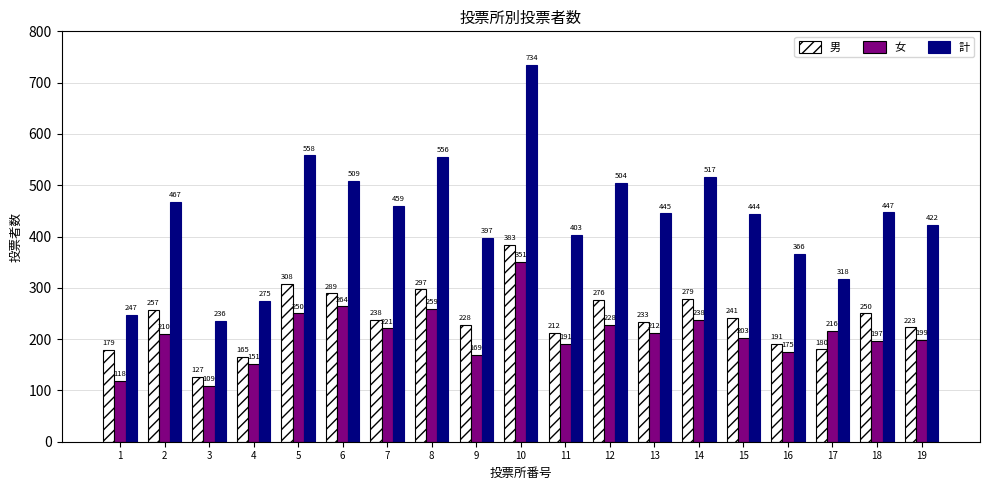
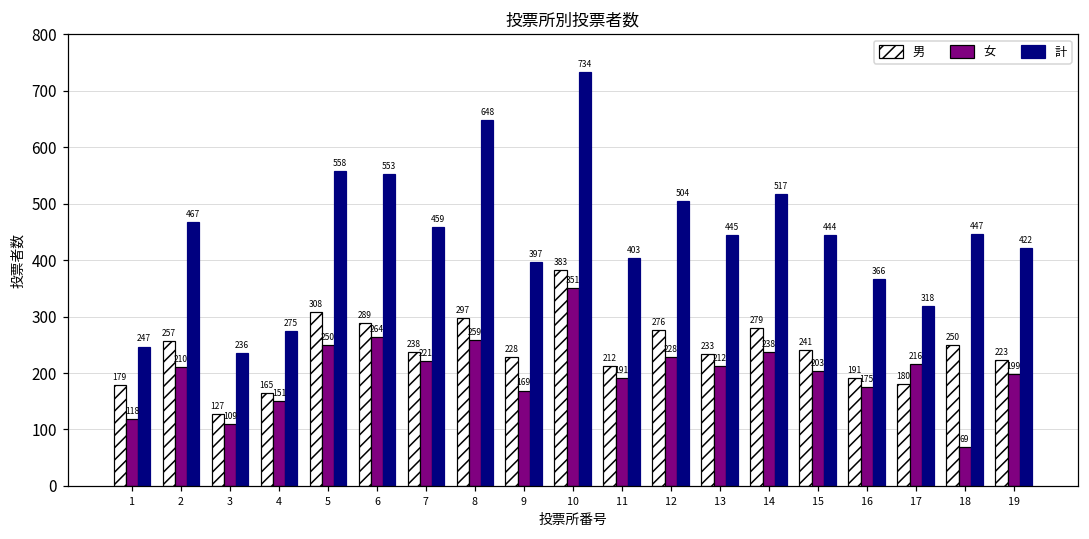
計, 6: 509 -> 553
計, 8: 556 -> 648
女, 18: 197 -> 69
